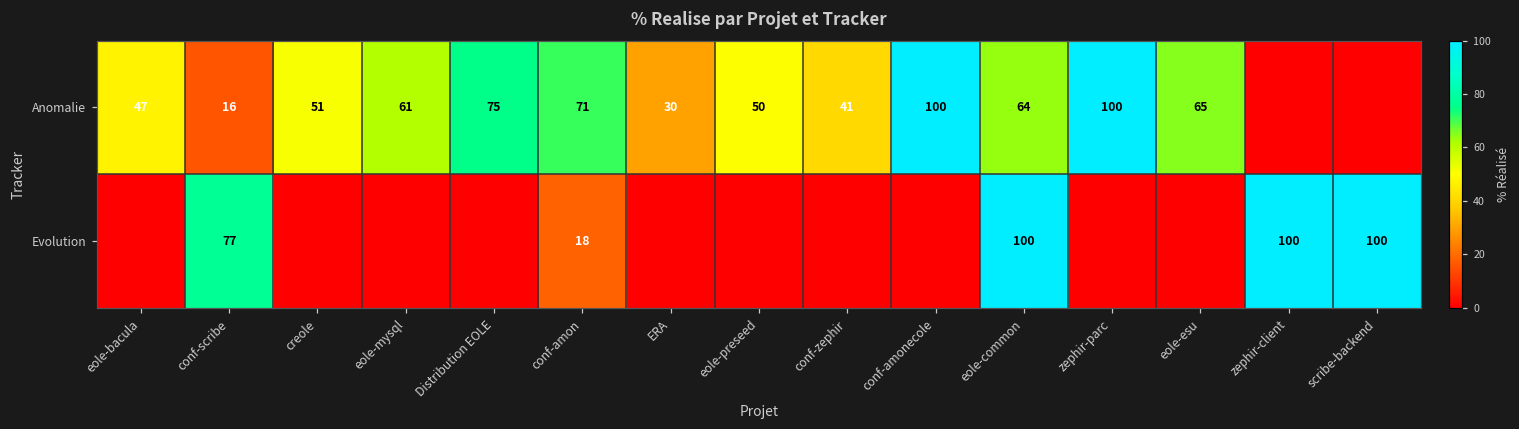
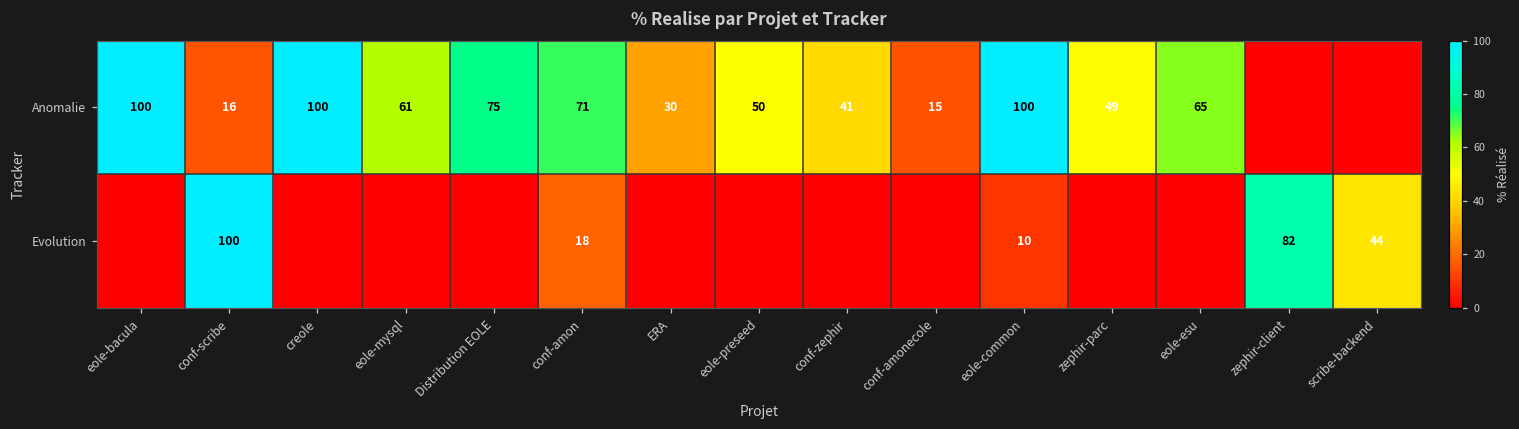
Anomalie, eole-bacula: 47 -> 100
Anomalie, creole: 51 -> 100
Anomalie, conf-amonecole: 100 -> 15
Anomalie, eole-common: 64 -> 100
Anomalie, zephir-parc: 100 -> 49
Evolution, conf-scribe: 77 -> 100
Evolution, eole-common: 100 -> 10
Evolution, zephir-client: 100 -> 82
Evolution, scribe-backend: 100 -> 44
